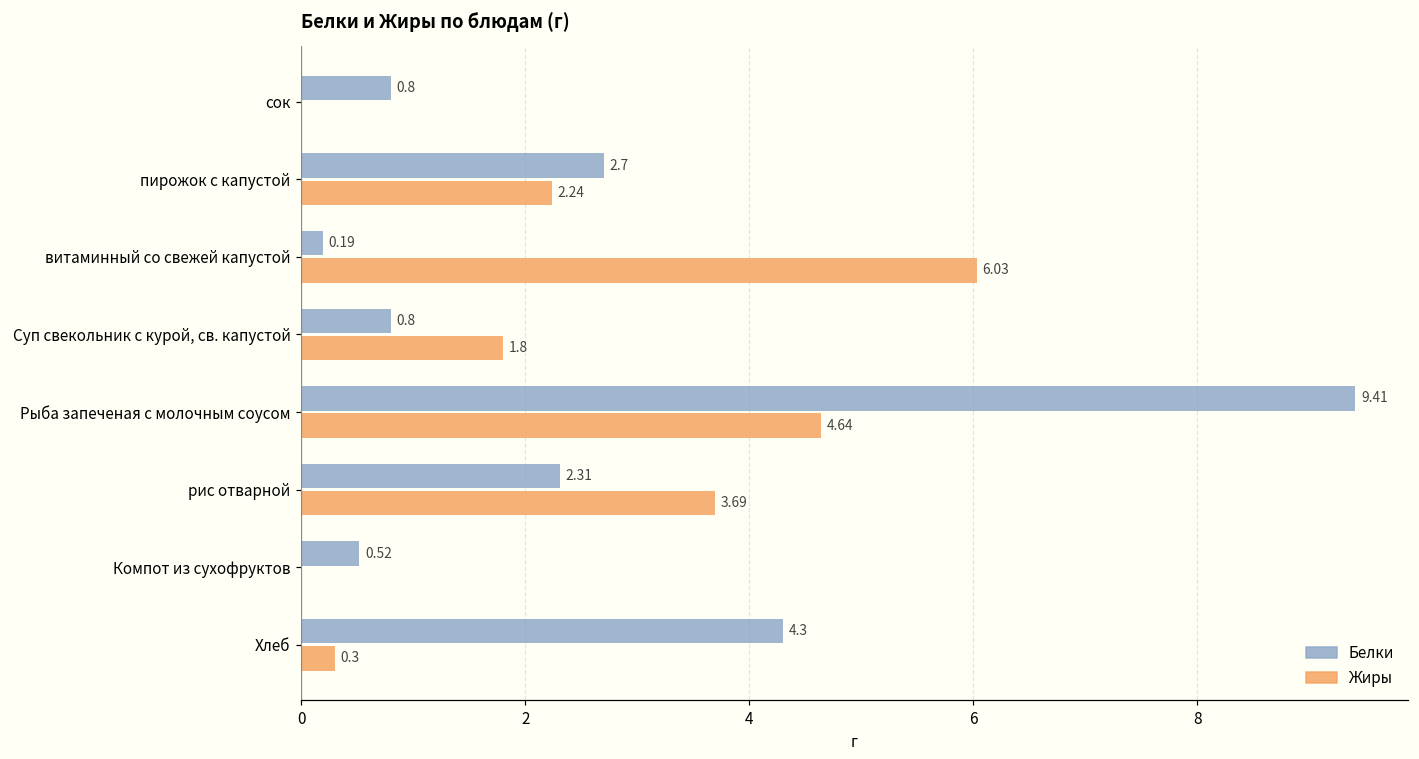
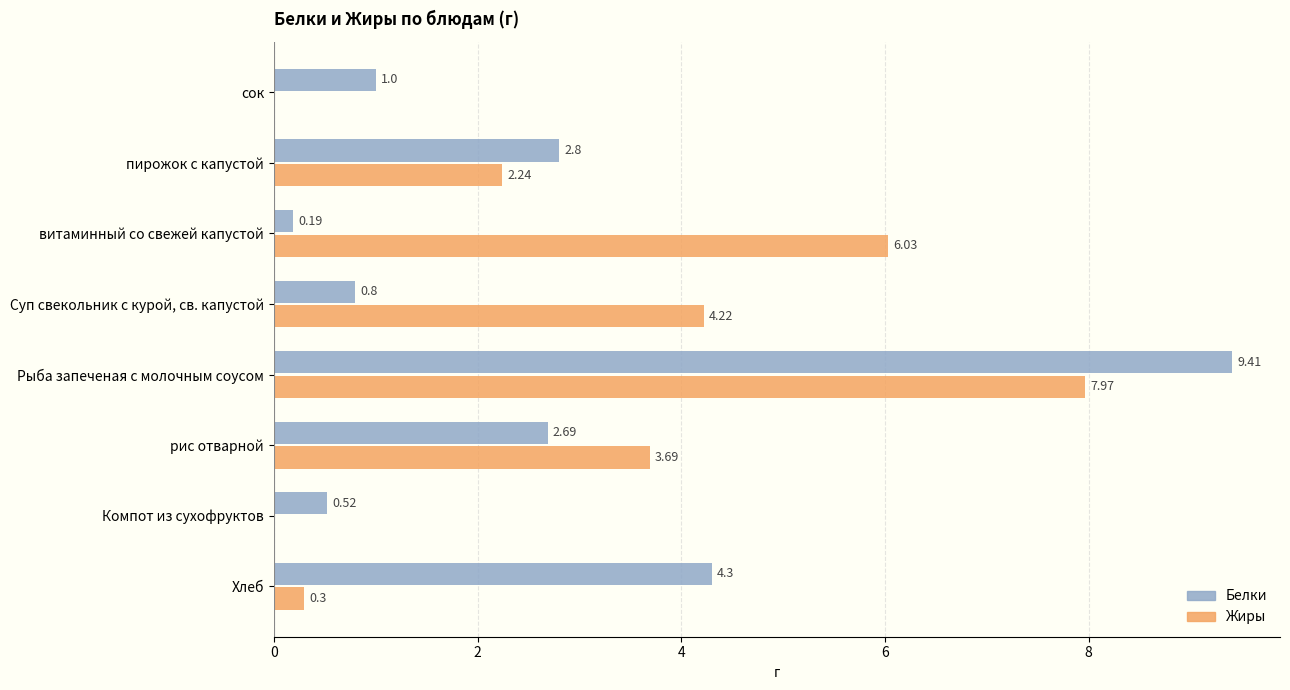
Белки, сок: 0.8 -> 1.0
Белки, пирожок с капустой: 2.7 -> 2.8
Жиры, Суп свекольник с курой, св. капустой: 1.8 -> 4.22
Жиры, Рыба запеченая с молочным соусом: 4.64 -> 7.97
Белки, рис отварной: 2.31 -> 2.69
